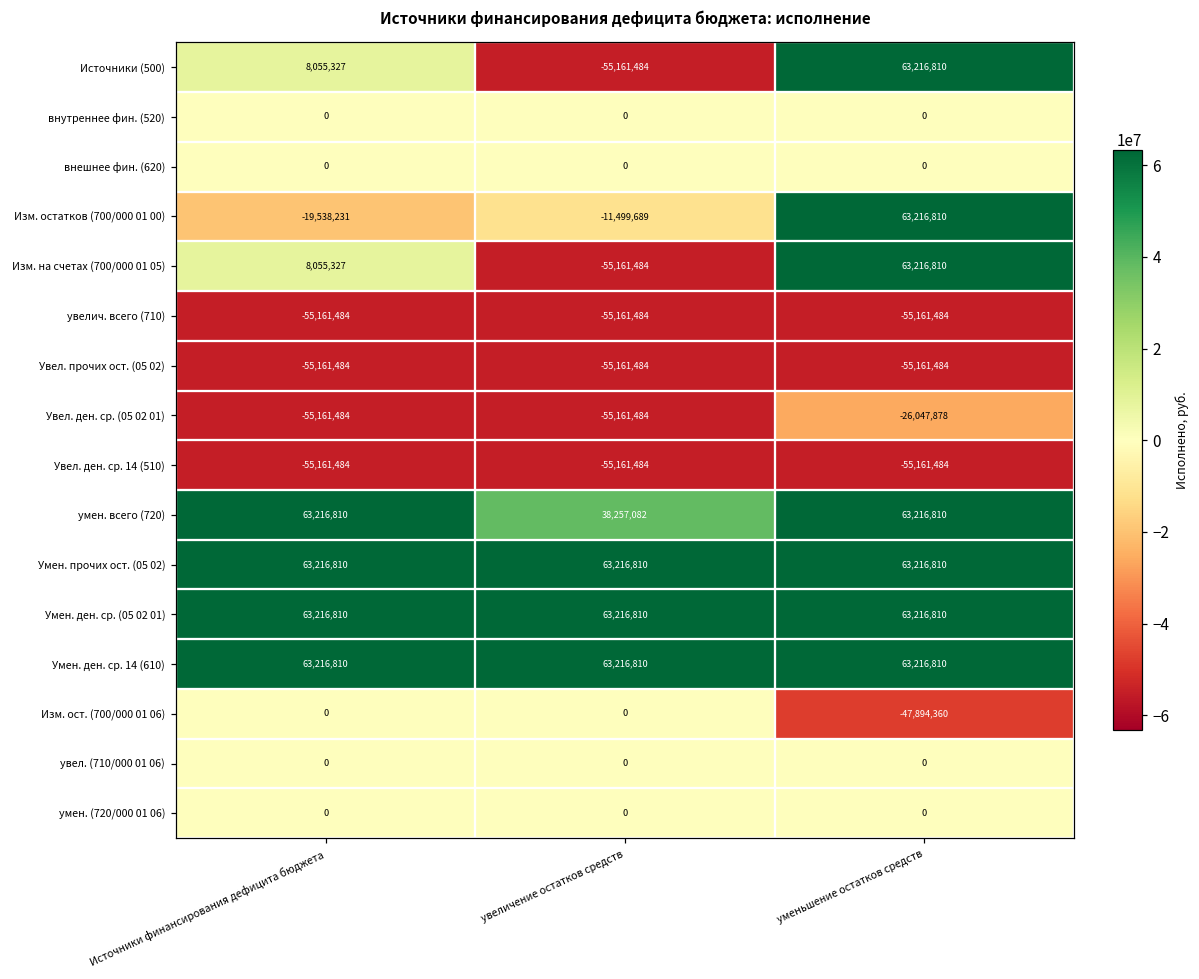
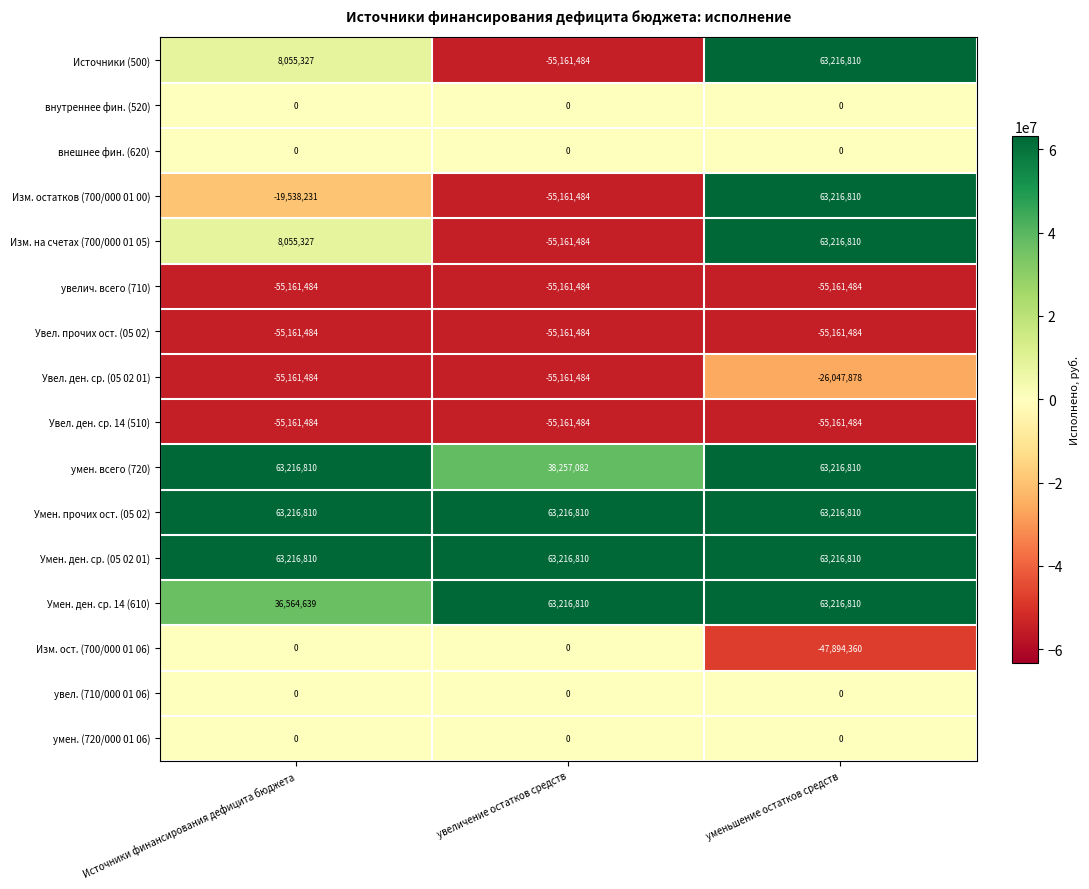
Изм. остатков (700/000 01 00), увеличение остатков средств: -11,499,689 -> -55,161,484
Умен. ден. ср. 14 (610), Источники финансирования дефицита бюджета: 63,216,810 -> 36,564,639
